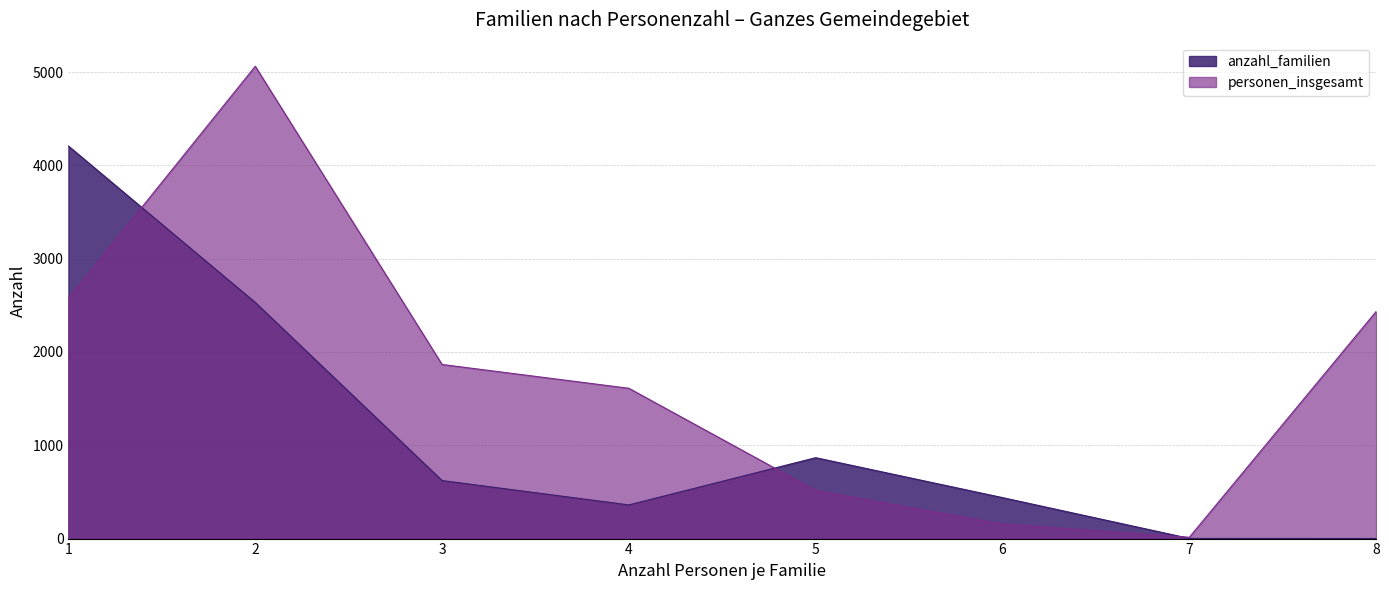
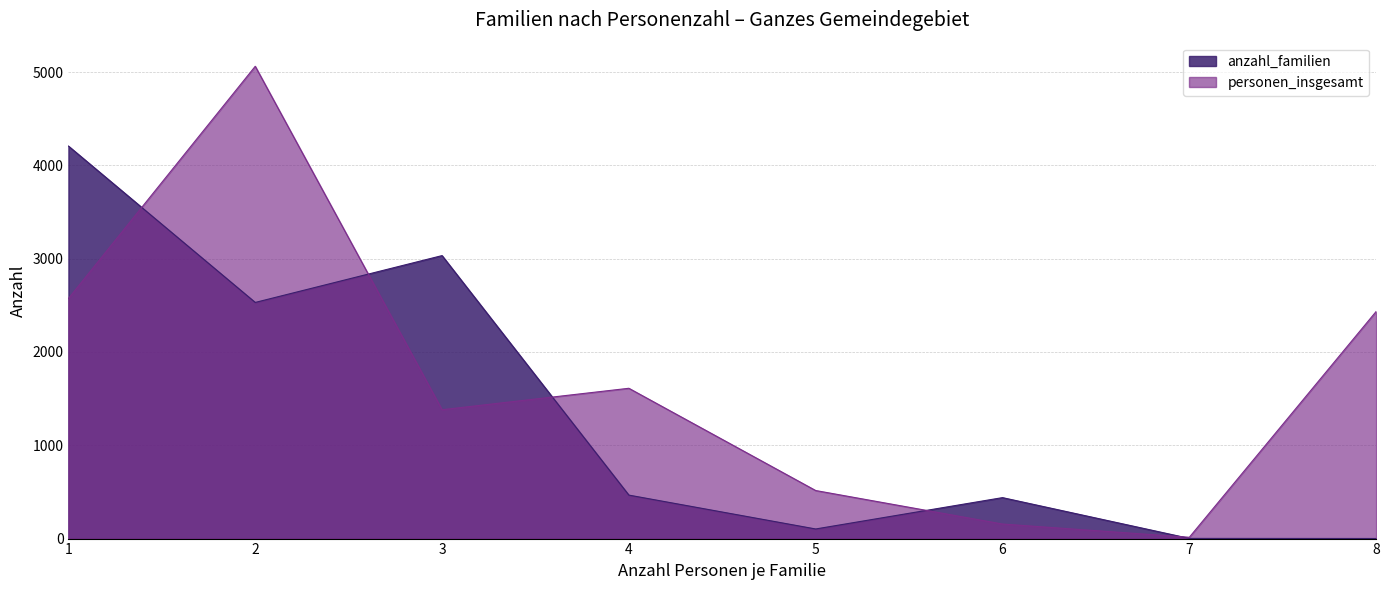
anzahl_familien, 3: 600 -> 3000
personen_insgesamt, 3: 1900 -> 1400
anzahl_familien, 4: 400 -> 500
anzahl_familien, 5: 900 -> 100
